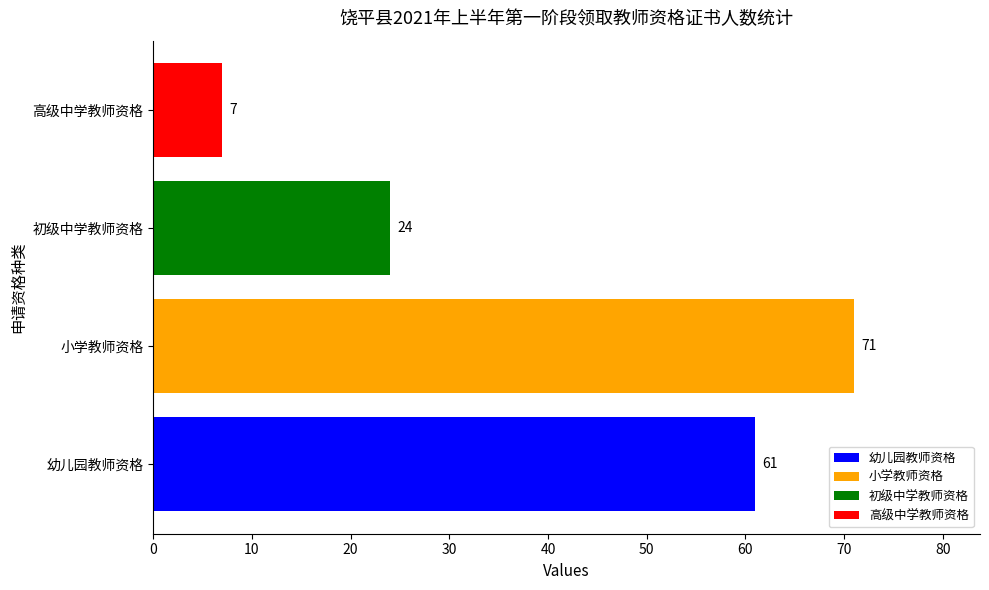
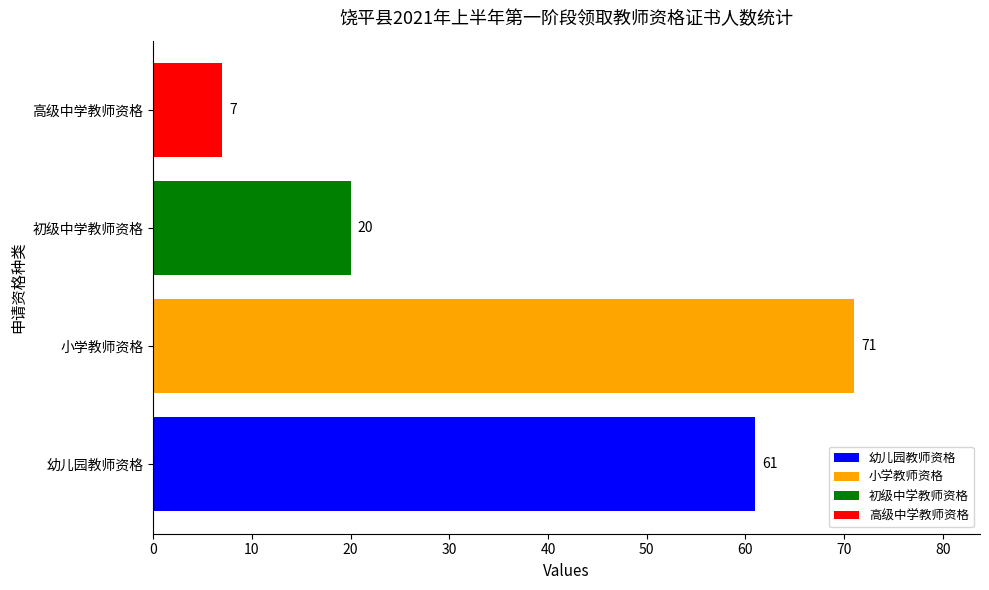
初级中学教师资格: 24 -> 20
